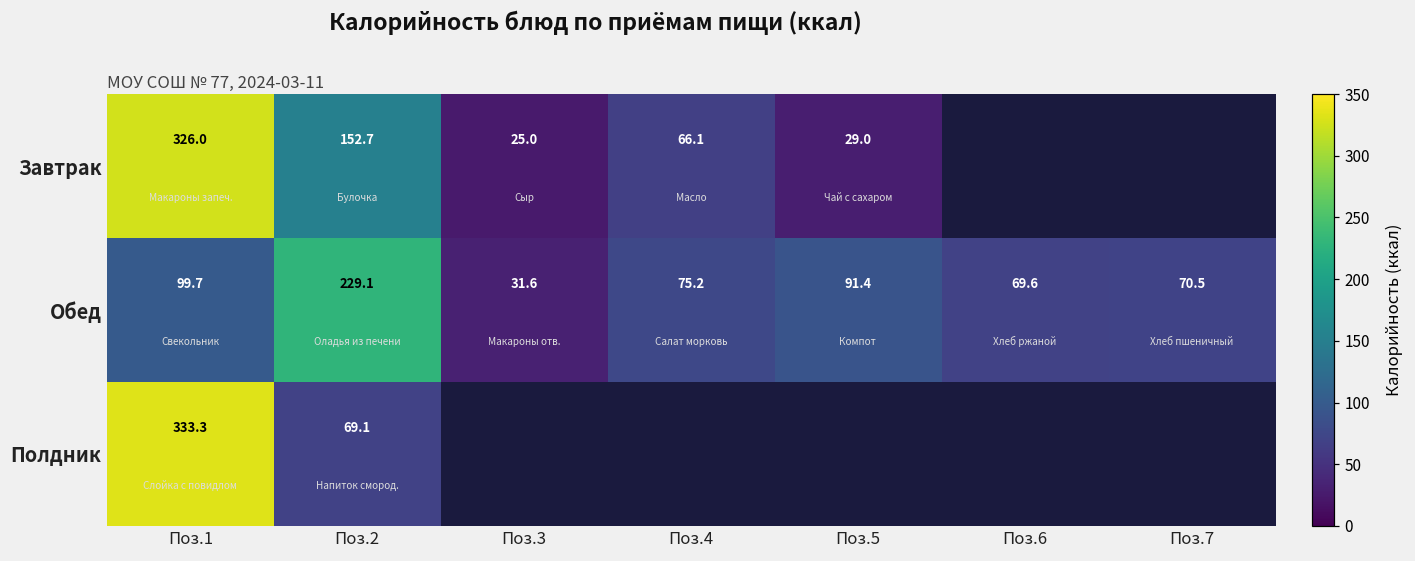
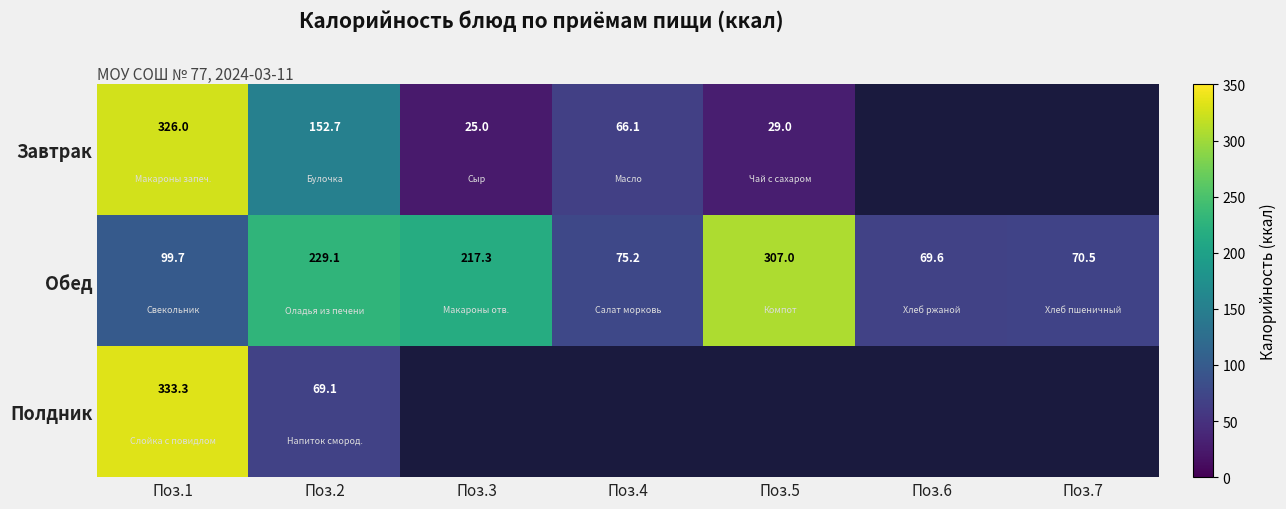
Обед, Поз.3: 31.6 -> 217.3
Обед, Поз.5: 91.4 -> 307.0
